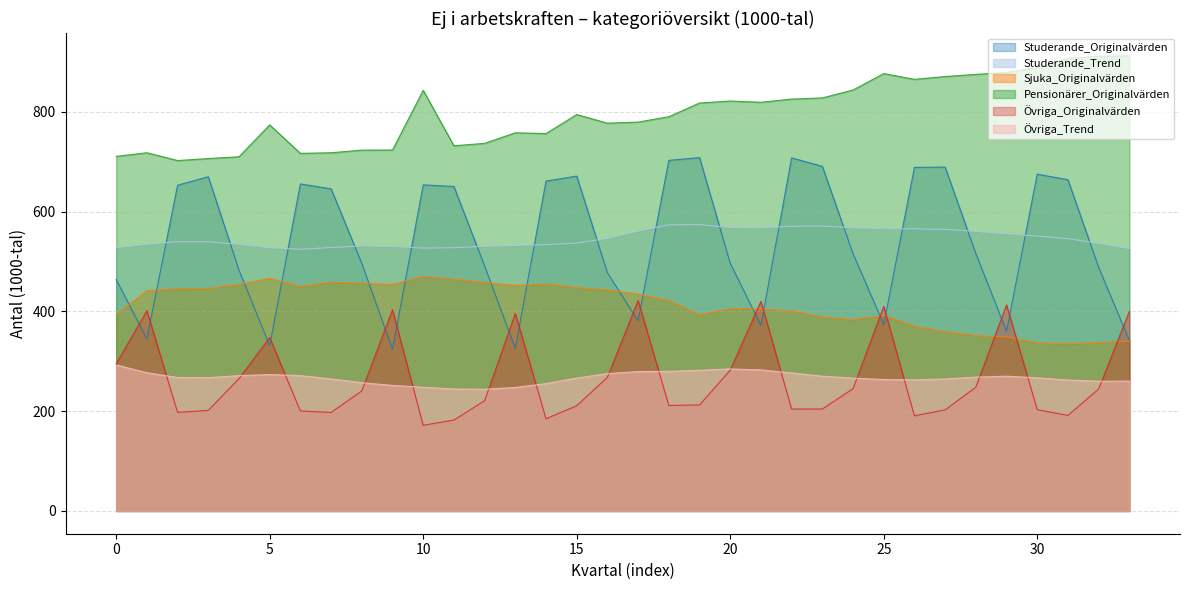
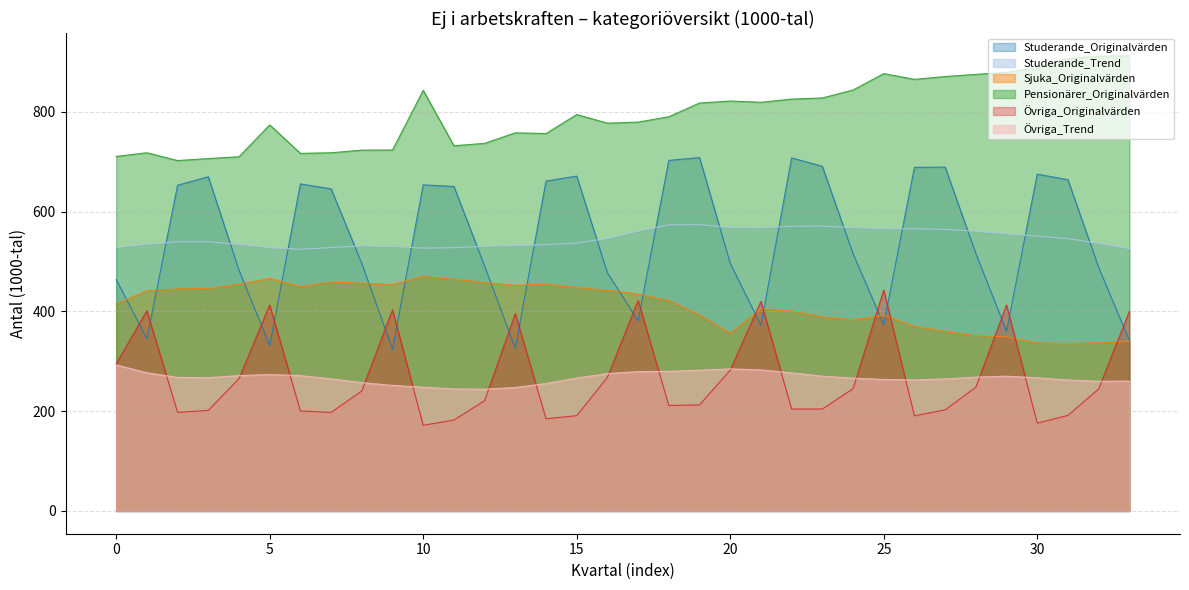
Sjuka_Originalvärden, 0: 390 -> 420
Övriga_Originalvärden, 5: 350 -> 410
Övriga_Originalvärden, 15: 210 -> 190
Sjuka_Originalvärden, 20: 410 -> 360
Övriga_Originalvärden, 25: 410 -> 440
Övriga_Originalvärden, 30: 200 -> 180
